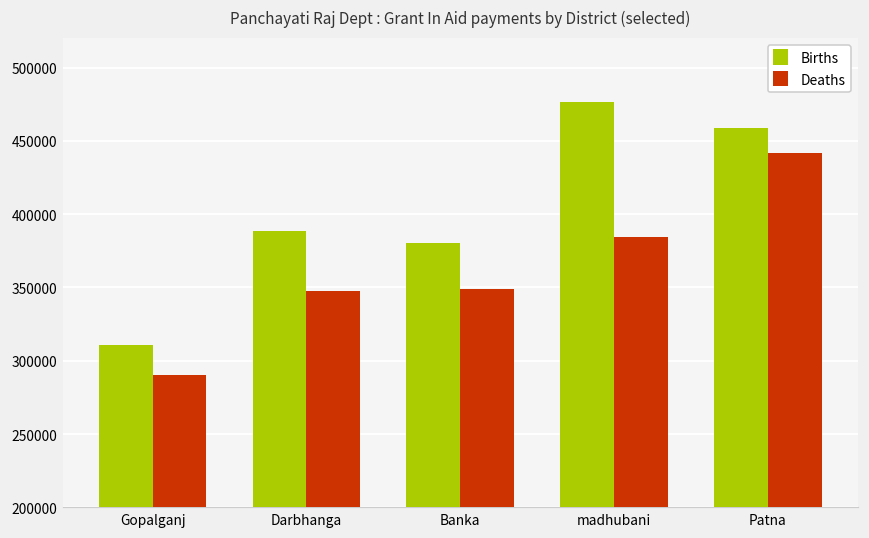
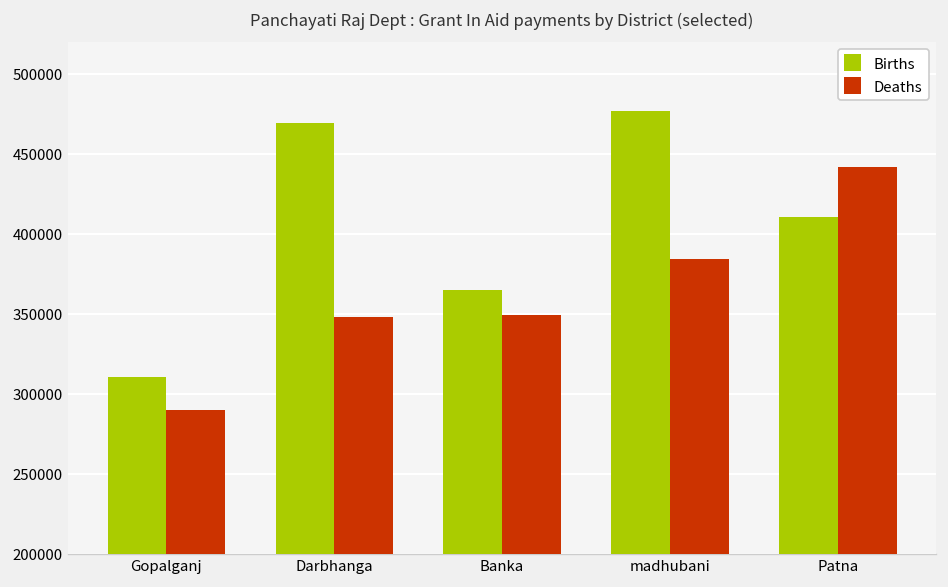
Births, Darbhanga: 389000 -> 469000
Births, Banka: 381000 -> 365000
Births, Patna: 459000 -> 410000
